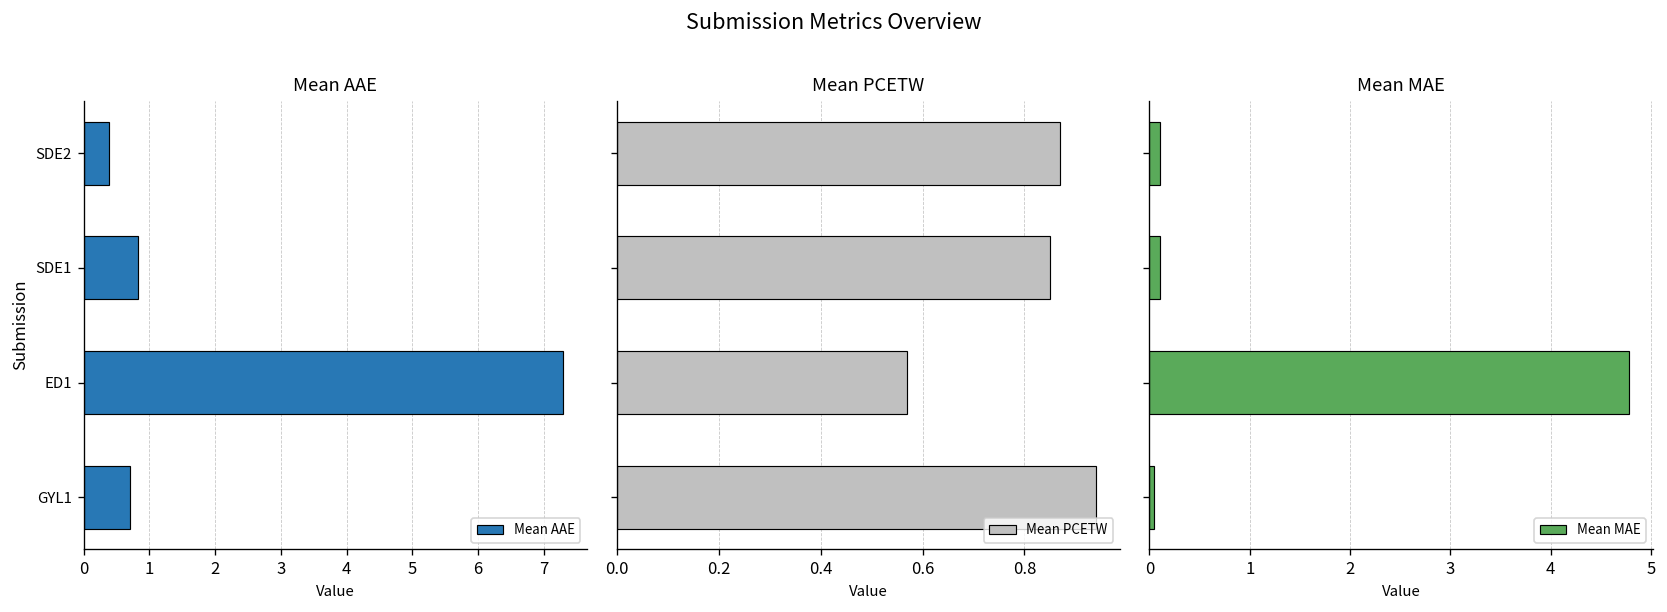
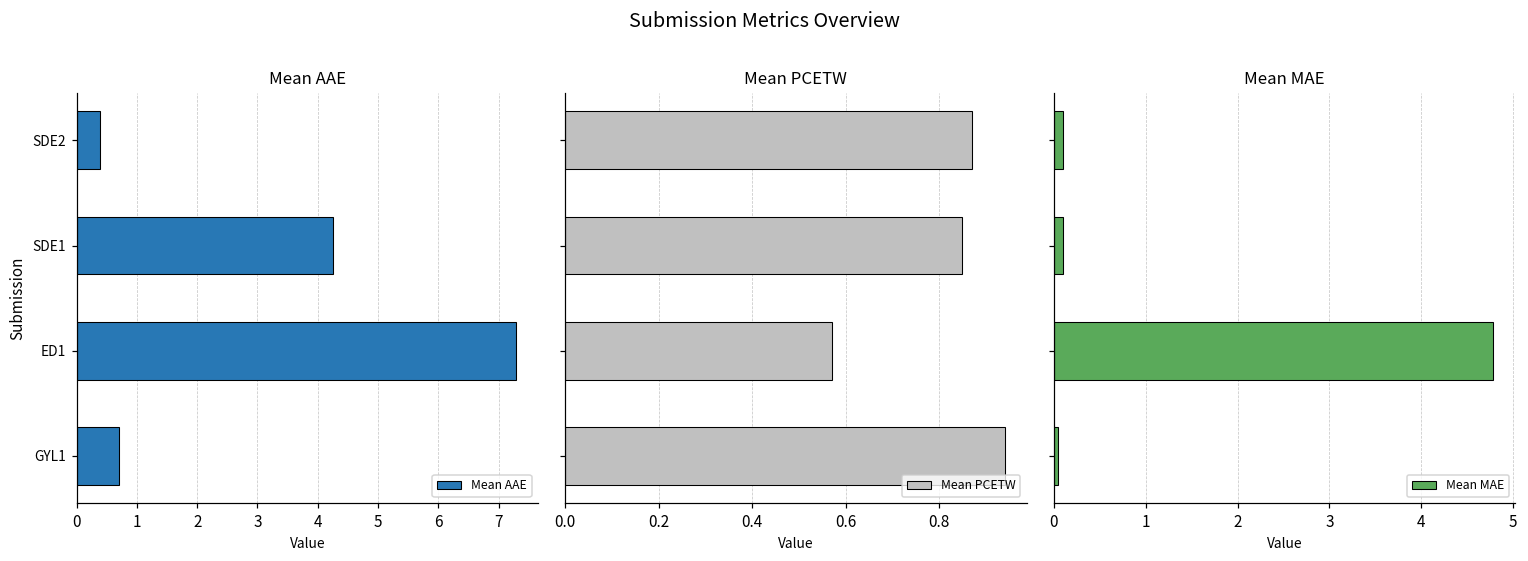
Mean AAE, SDE1: 0.8 -> 4.3
